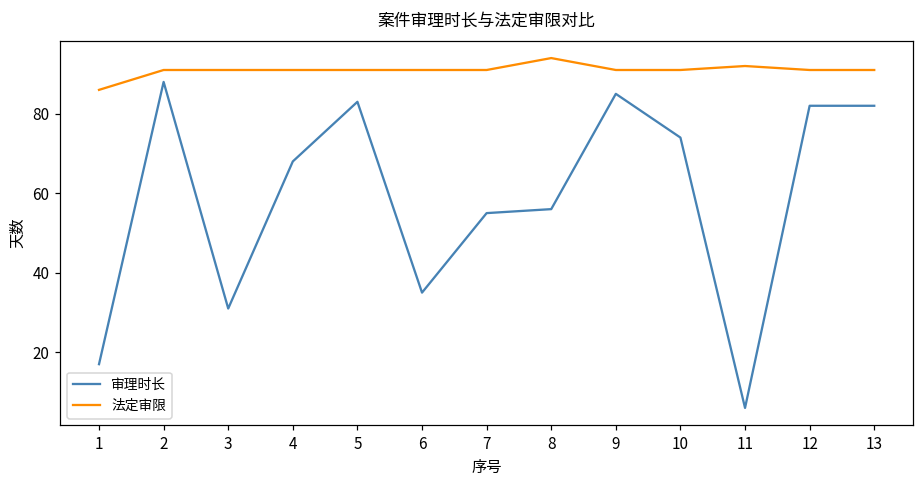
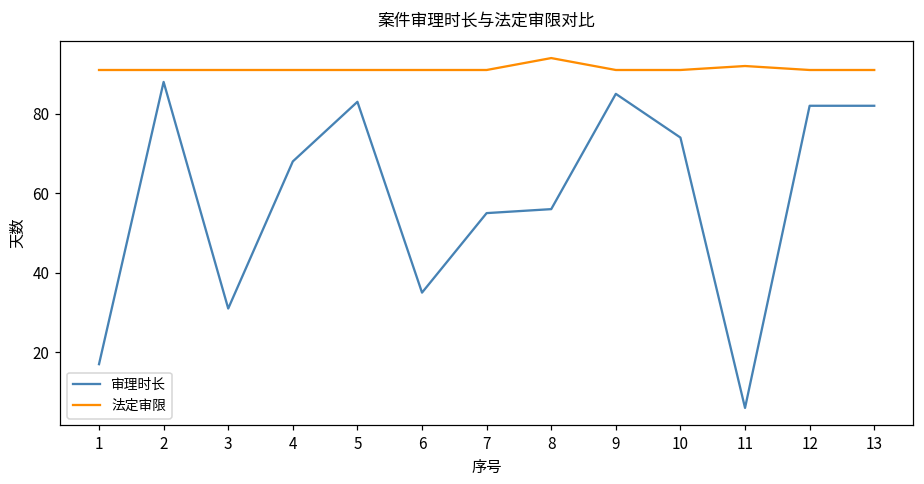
法定审限, 1: 86 -> 91
